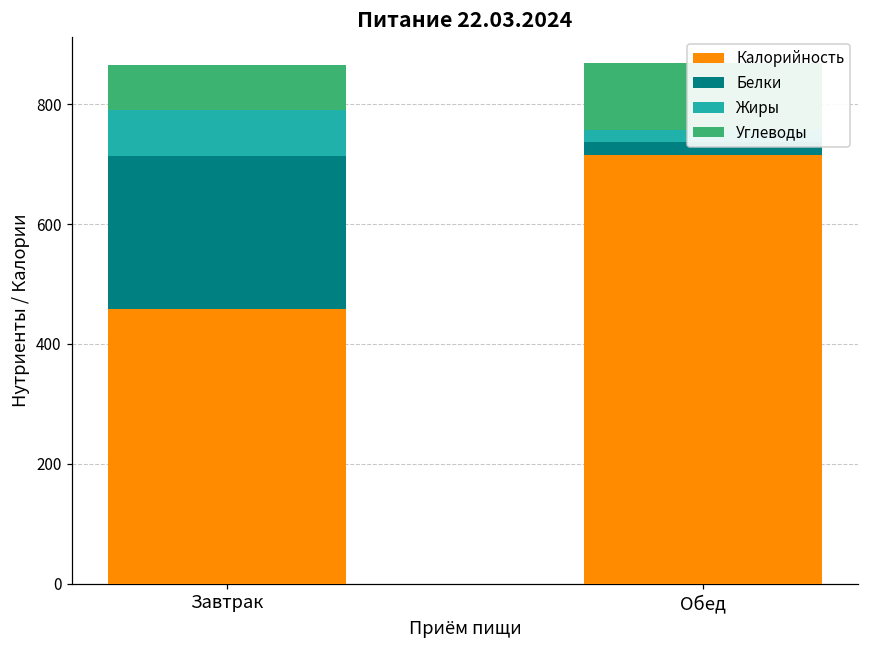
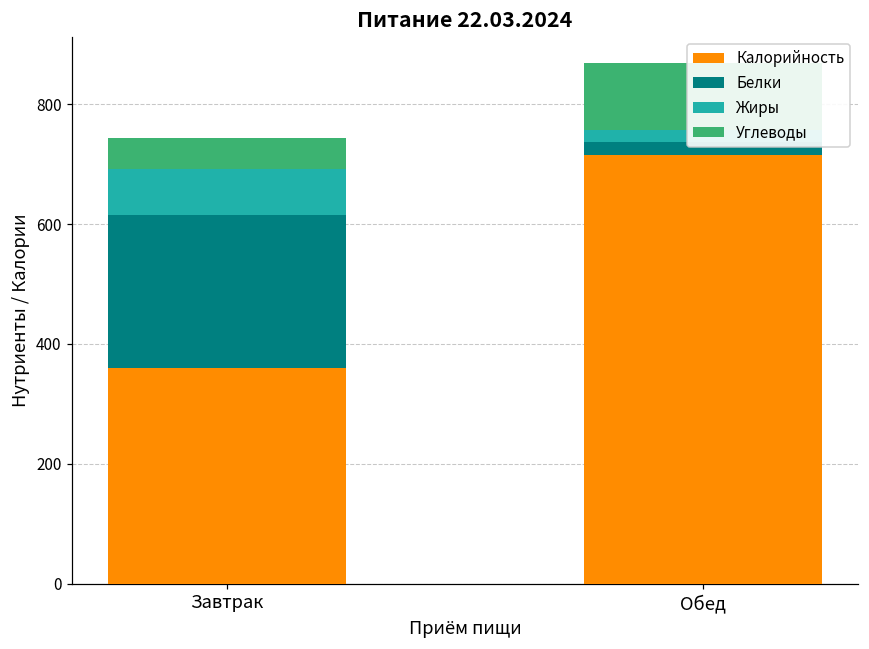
Калорийность, Завтрак: 460 -> 360
Углеводы, Завтрак: 80 -> 50
